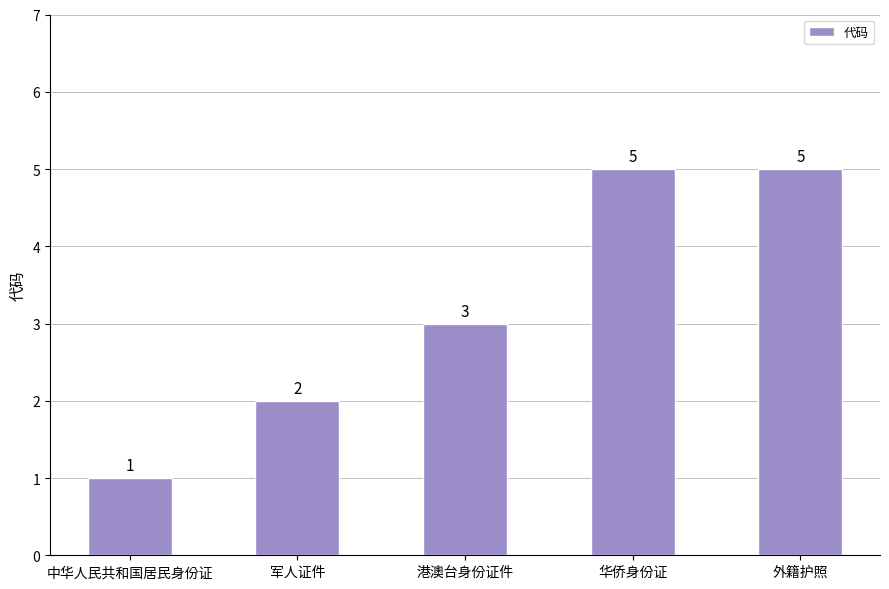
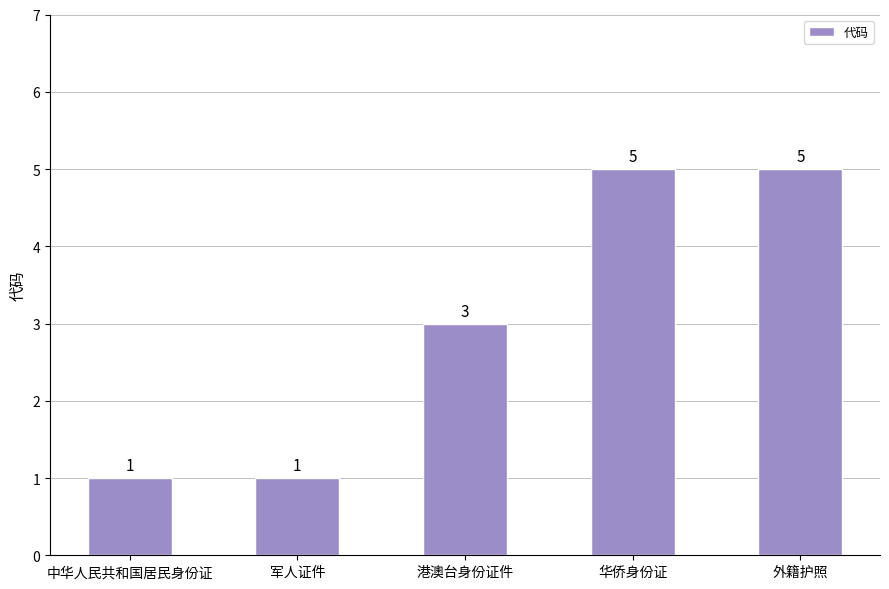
军人证件: 2 -> 1
